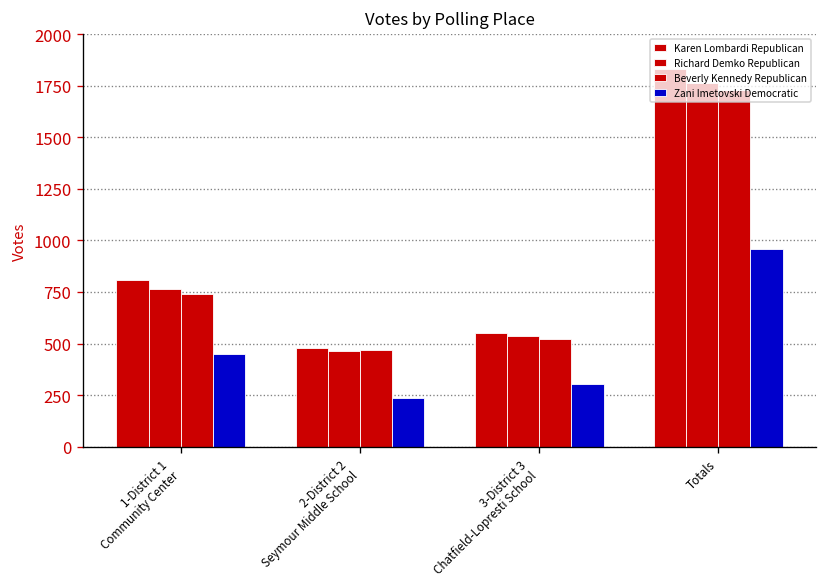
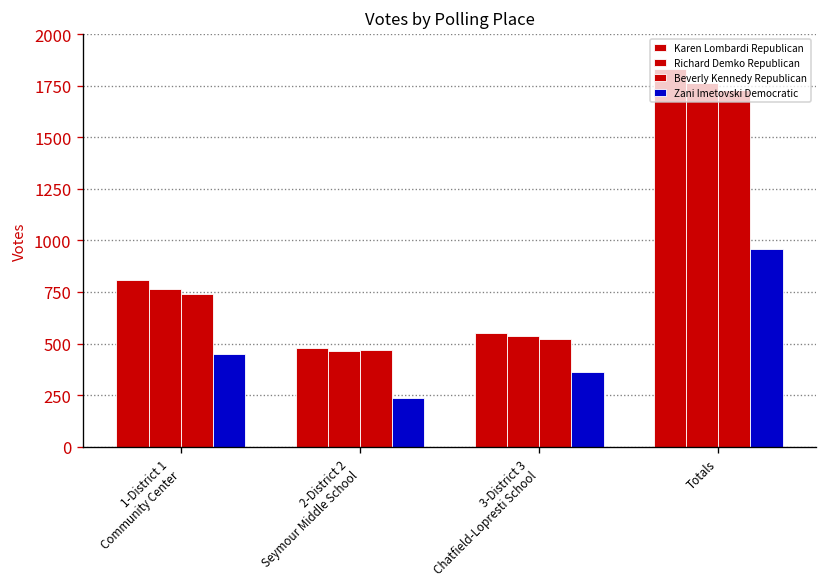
Zani Imetovski Democratic, 3-District 3 Chatfield-Lopresti School: 310 -> 360
